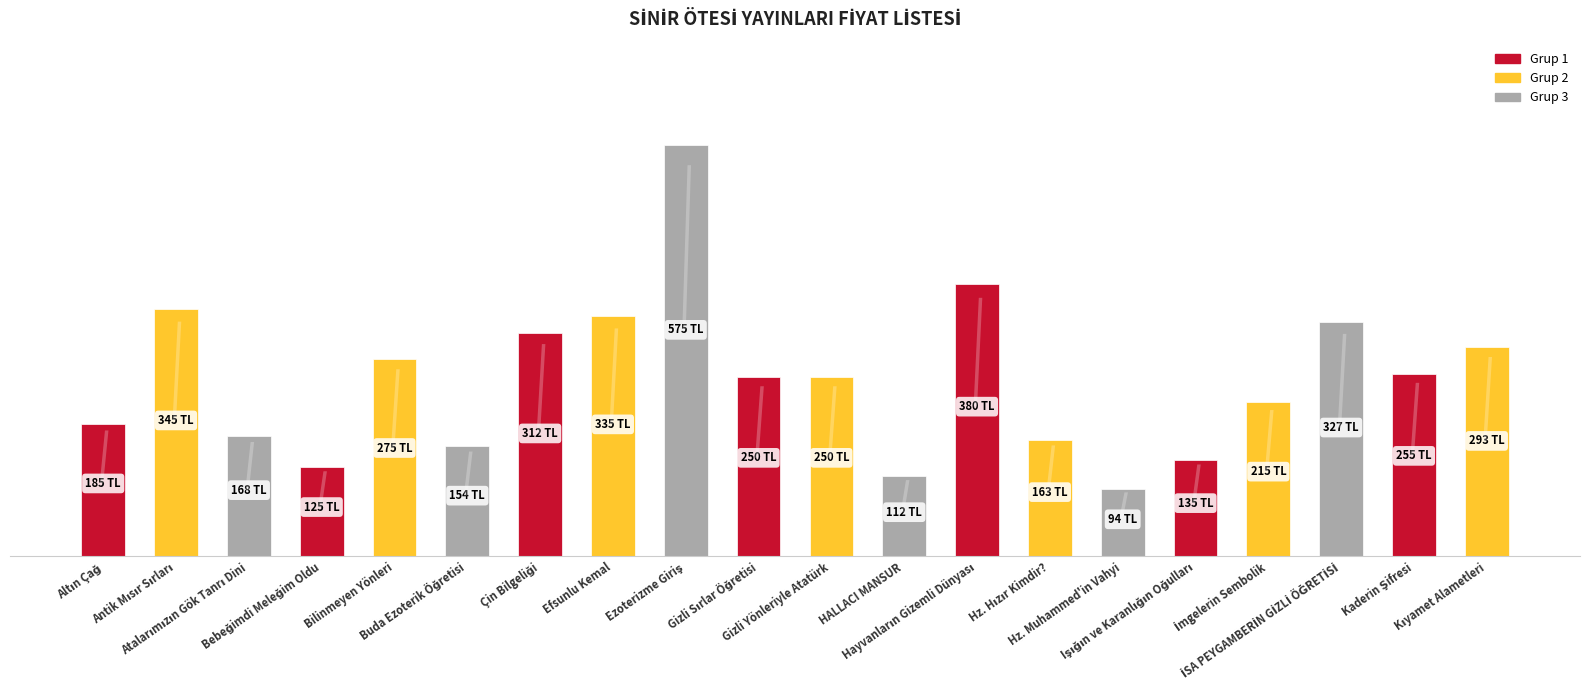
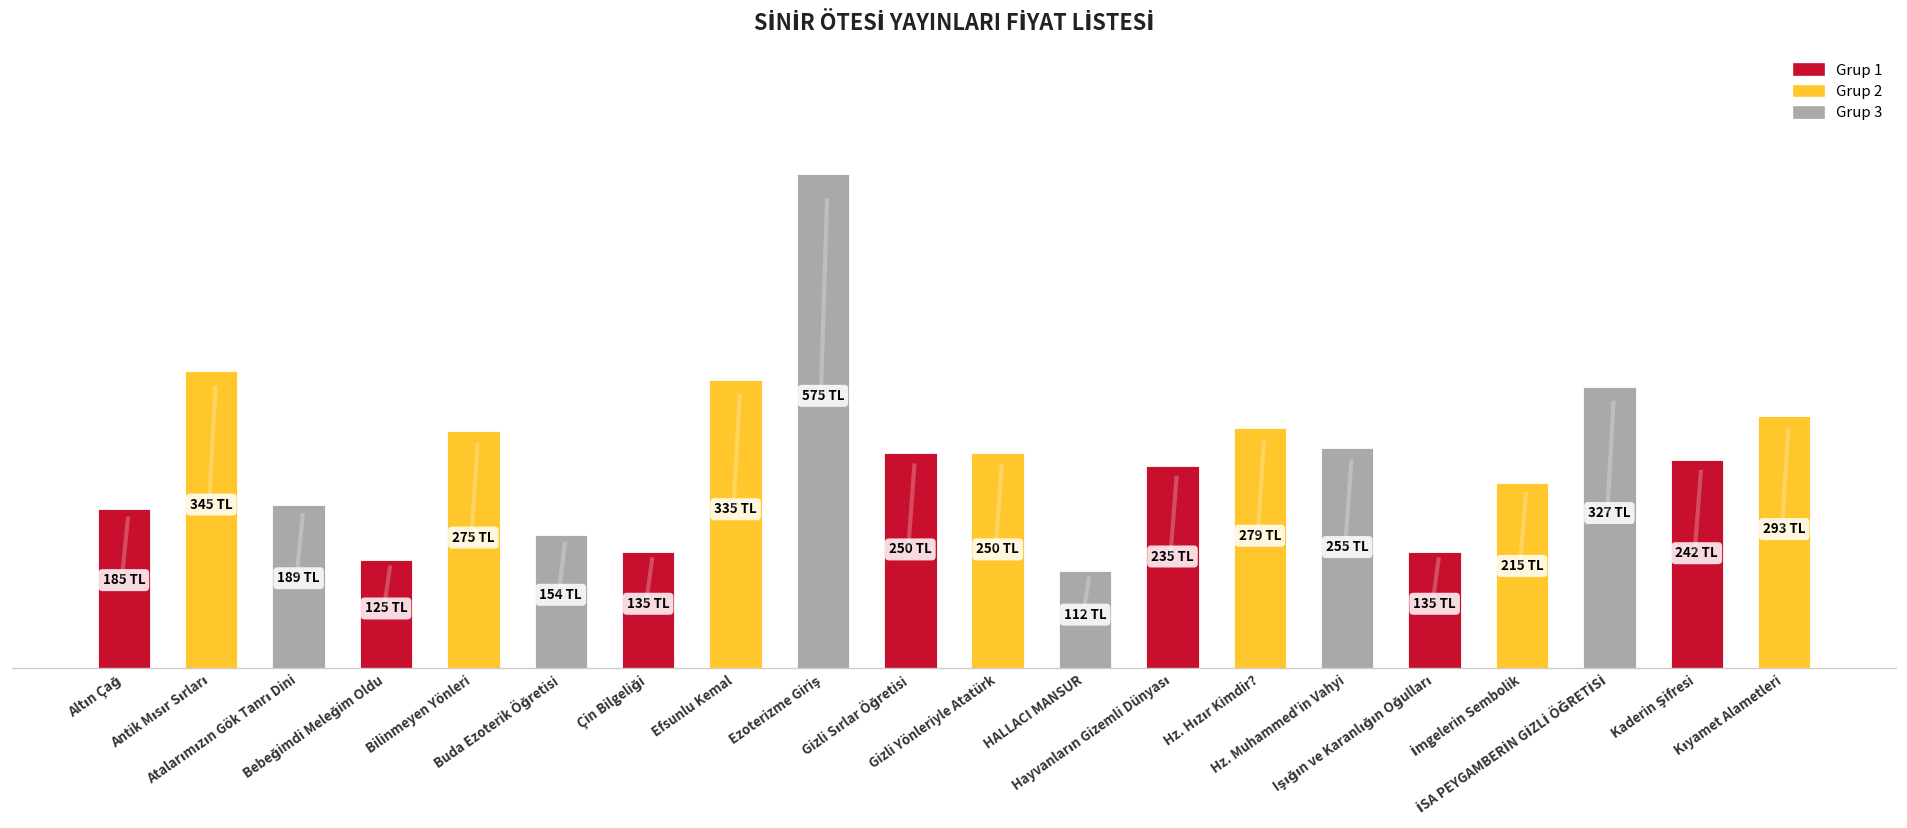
Atalarımızın Gök Tanrı Dini: 168 -> 189
Çin Bilgeliği: 312 -> 135
Hayvanların Gizemli Dünyası: 380 -> 235
Hz. Hızır Kimdir?: 163 -> 279
Hz. Muhammed'in Vahyi: 94 -> 255
Kaderin Şifresi: 255 -> 242
